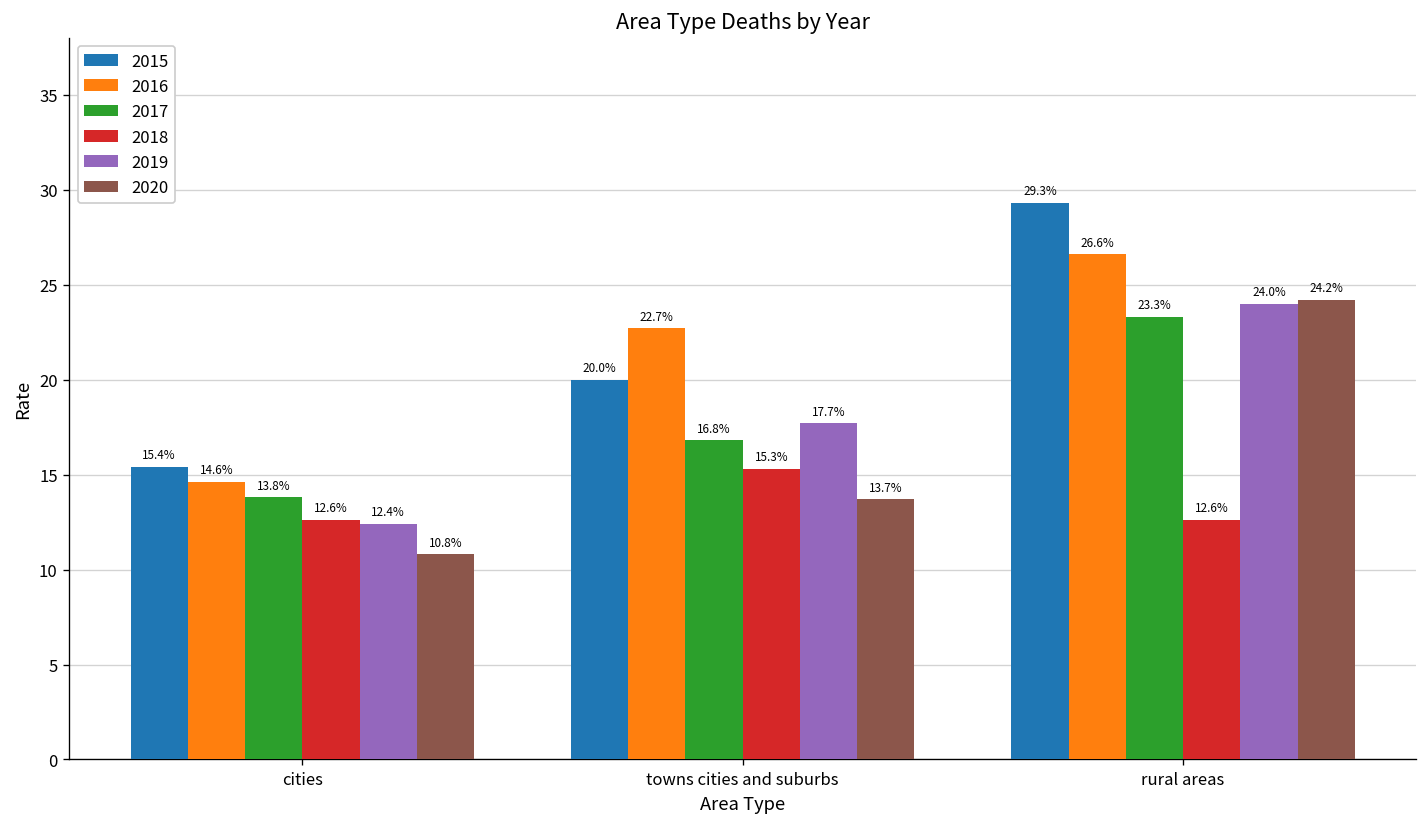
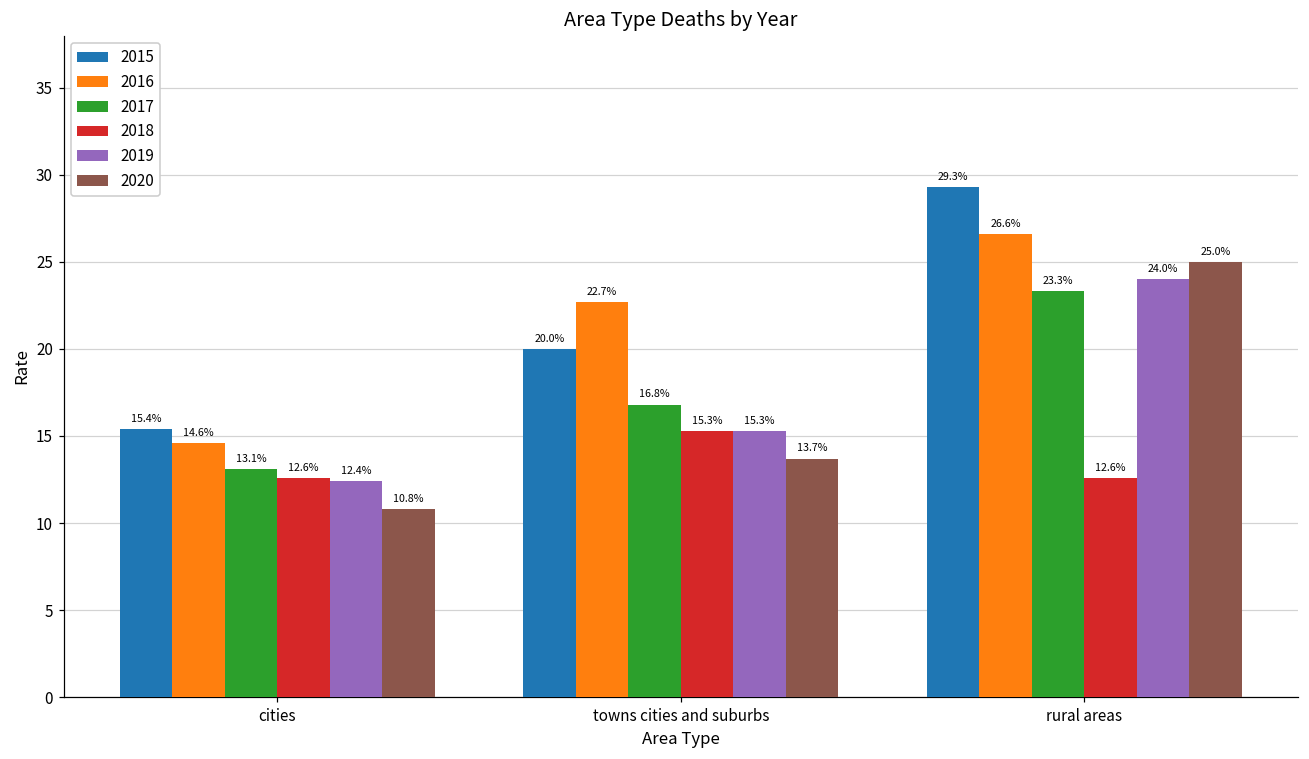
2017, cities: 13.8% -> 13.1%
2019, towns cities and suburbs: 17.7% -> 15.3%
2020, rural areas: 24.2% -> 25.0%
